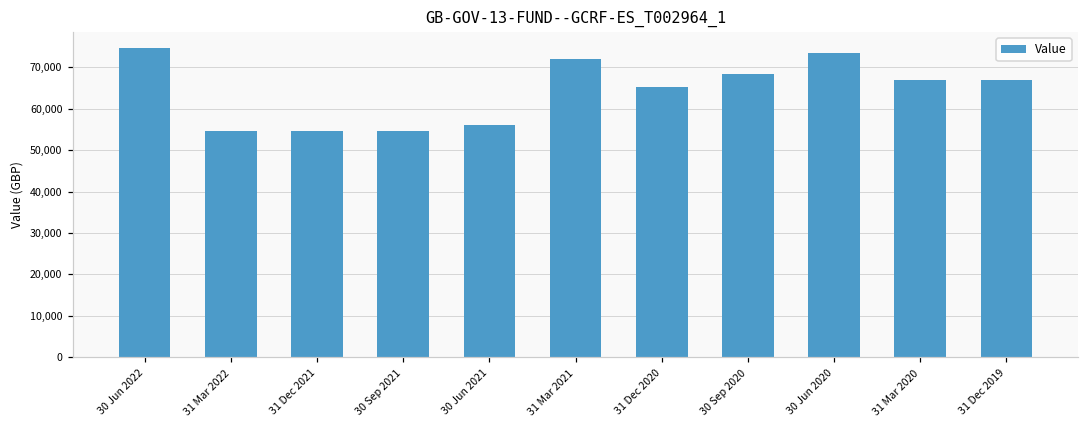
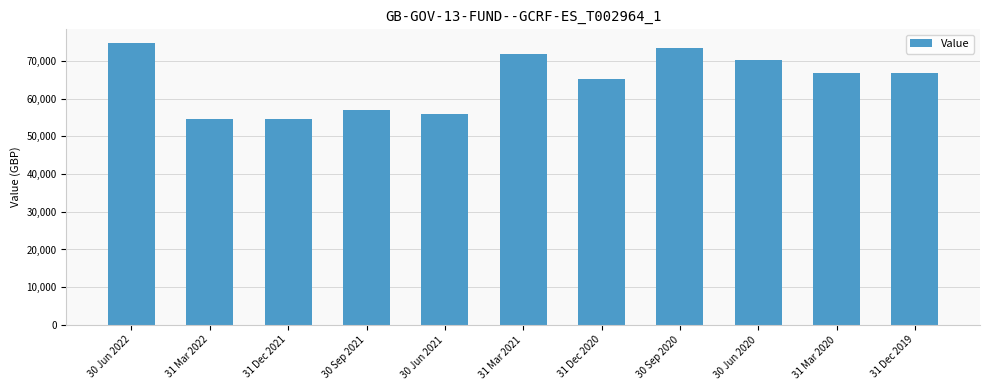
30 Sep 2021: 55,000 -> 57,000
30 Sep 2020: 68,000 -> 74,000
30 Jun 2020: 74,000 -> 70,000
